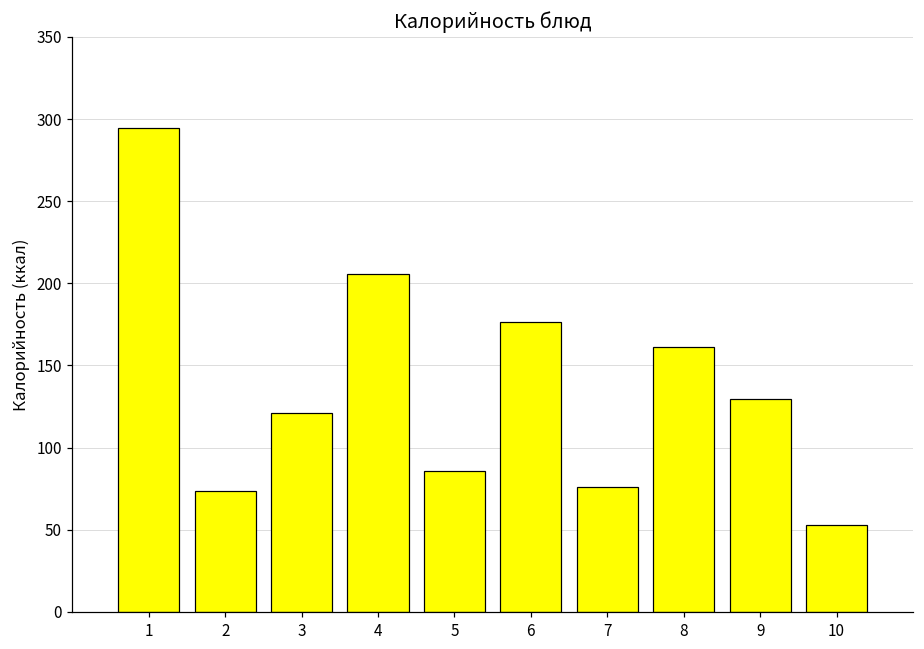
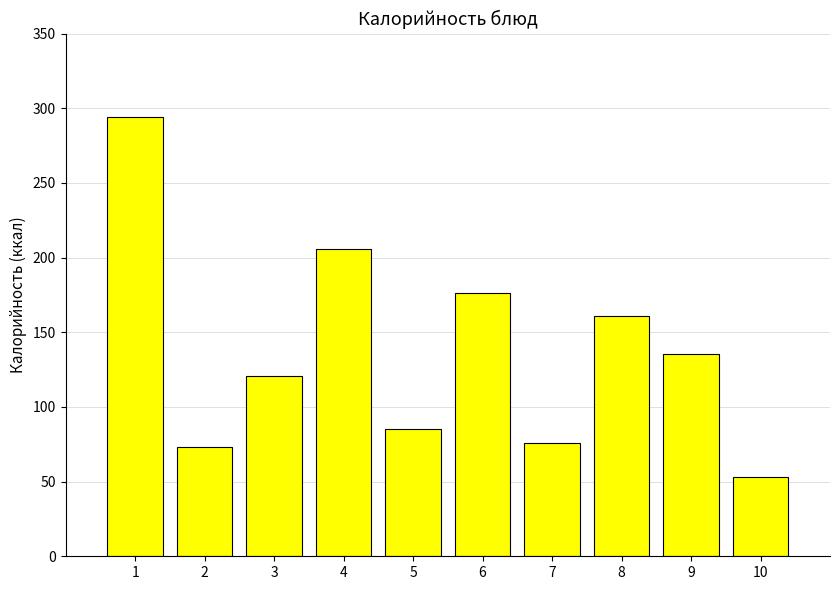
9: 130 -> 136
